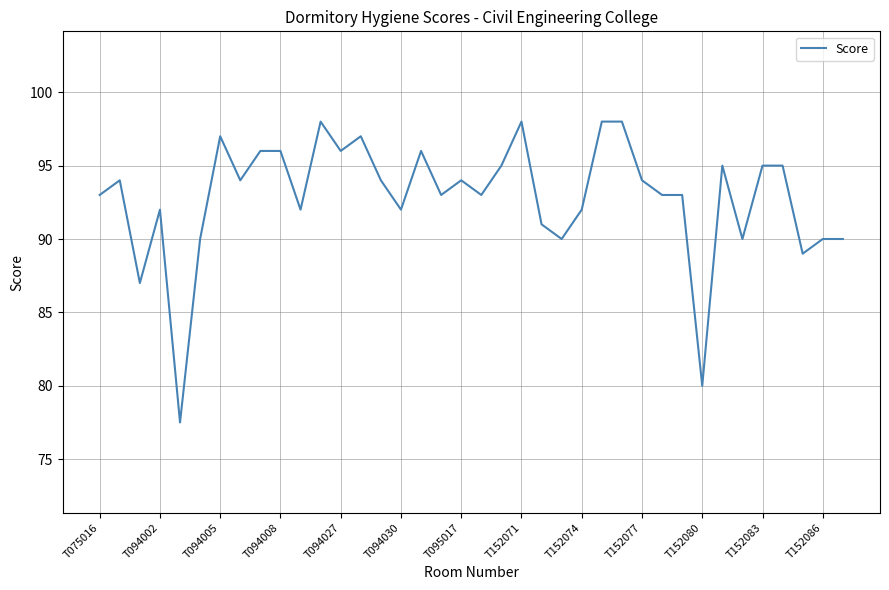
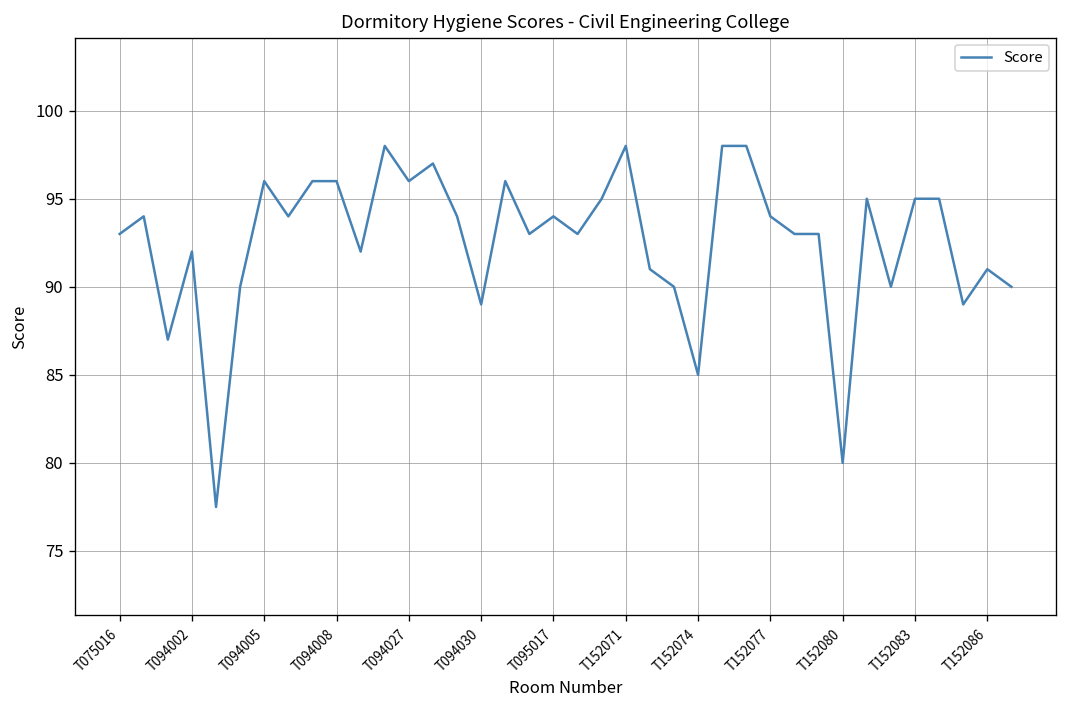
T094005: 97 -> 96
T094030: 92 -> 89
T152074: 92 -> 85
T152086: 90 -> 91
